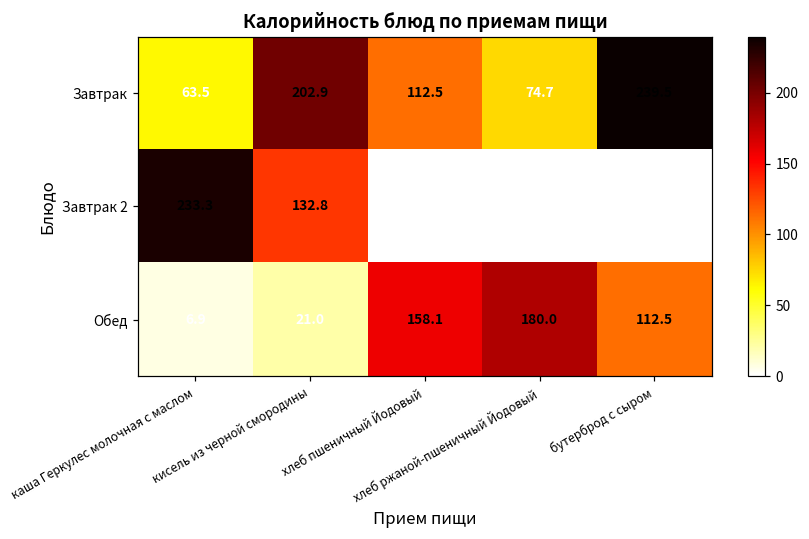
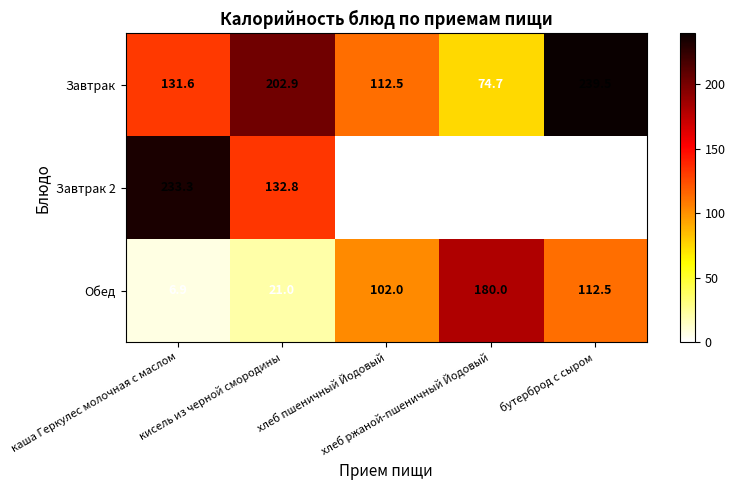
Завтрак, каша Геркулес молочная с маслом: 63.5 -> 131.6
Обед, хлеб пшеничный Йодовый: 158.1 -> 102.0
